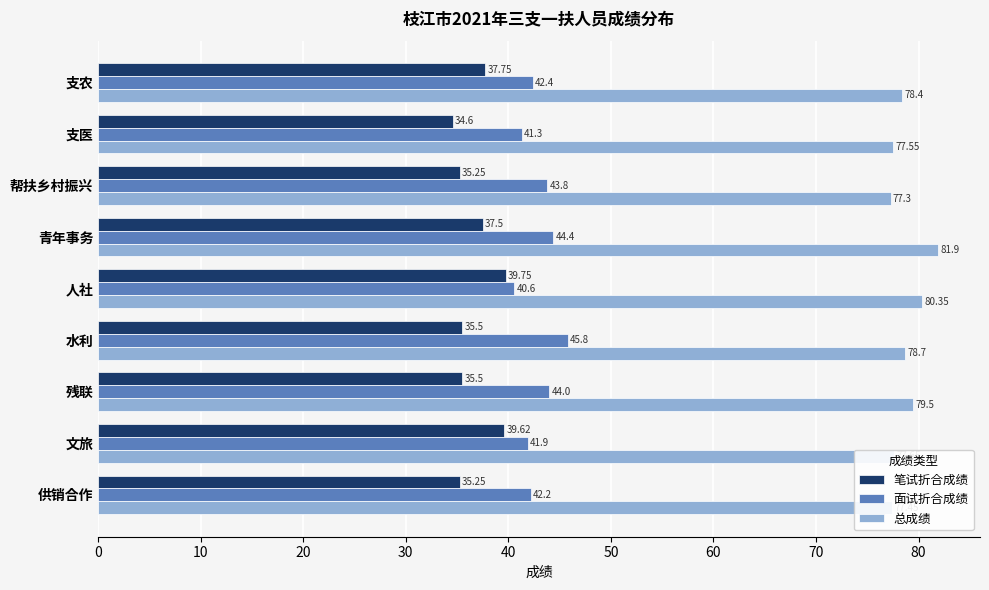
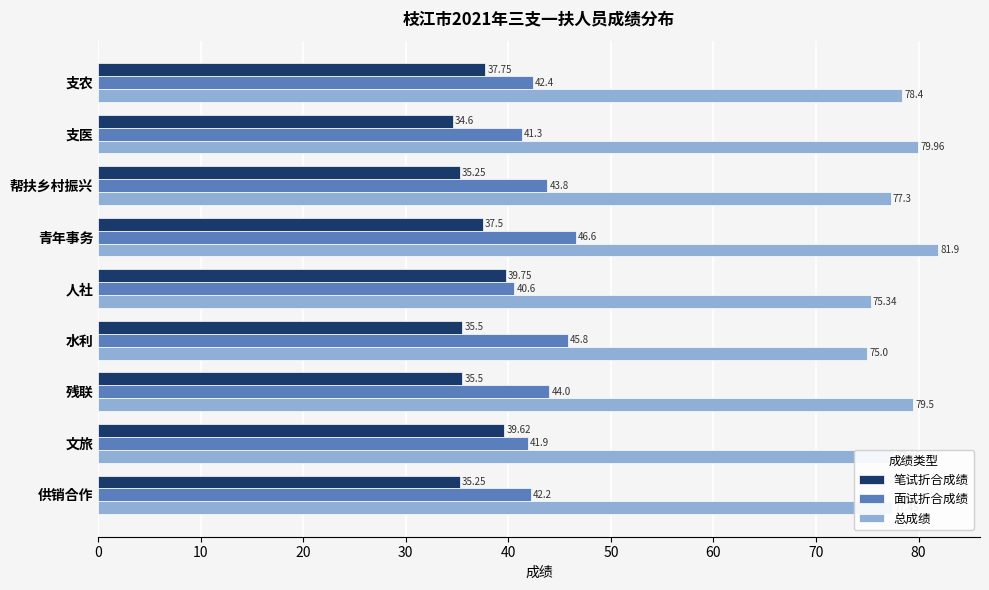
总成绩, 支医: 77.55 -> 79.96
面试折合成绩, 青年事务: 44.4 -> 46.6
总成绩, 人社: 80.35 -> 75.34
总成绩, 水利: 78.7 -> 75.0
